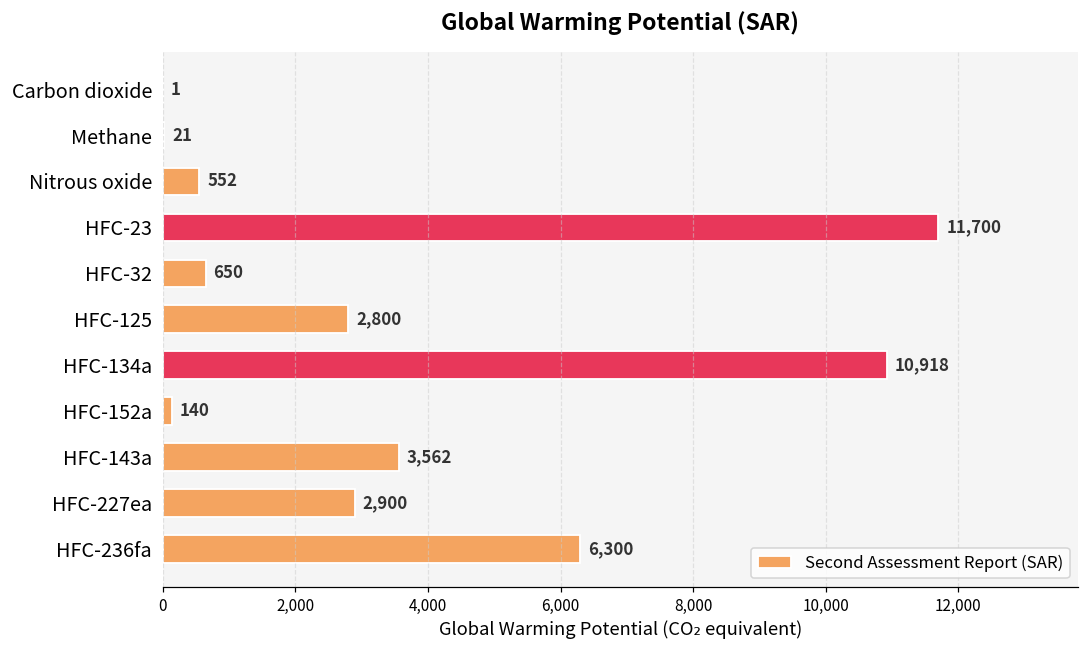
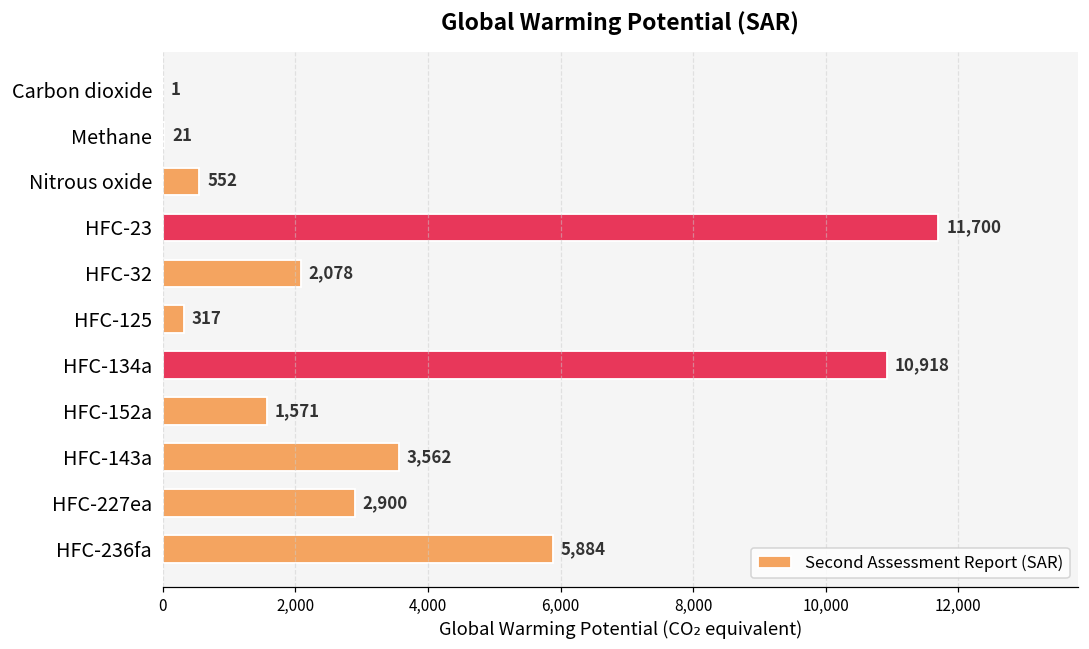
HFC-32: 650 -> 2,078
HFC-125: 2,800 -> 317
HFC-152a: 140 -> 1,571
HFC-236fa: 6,300 -> 5,884
